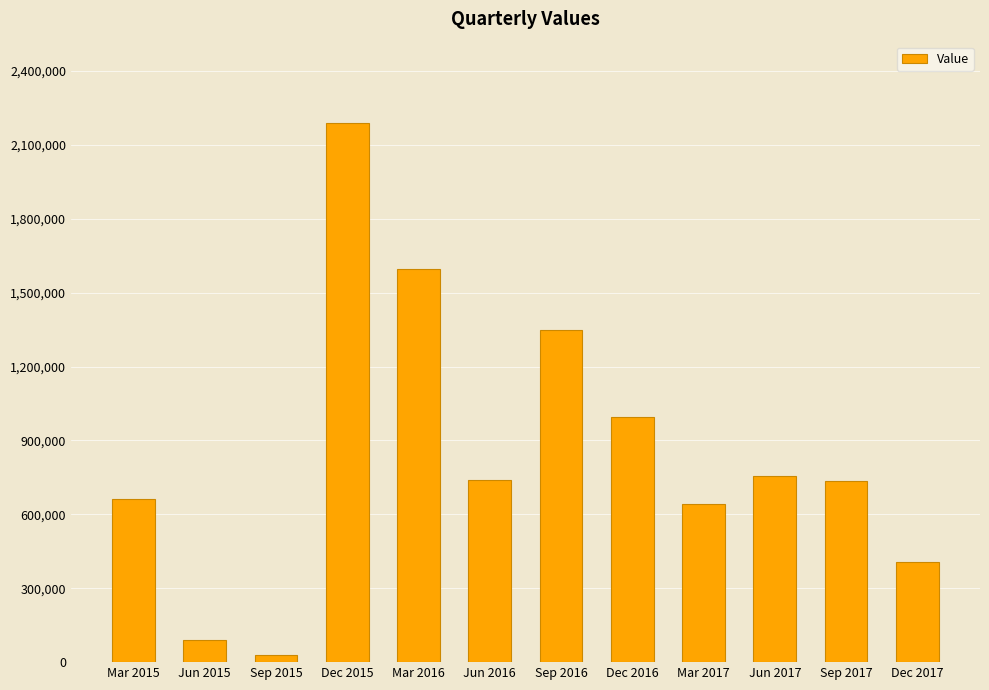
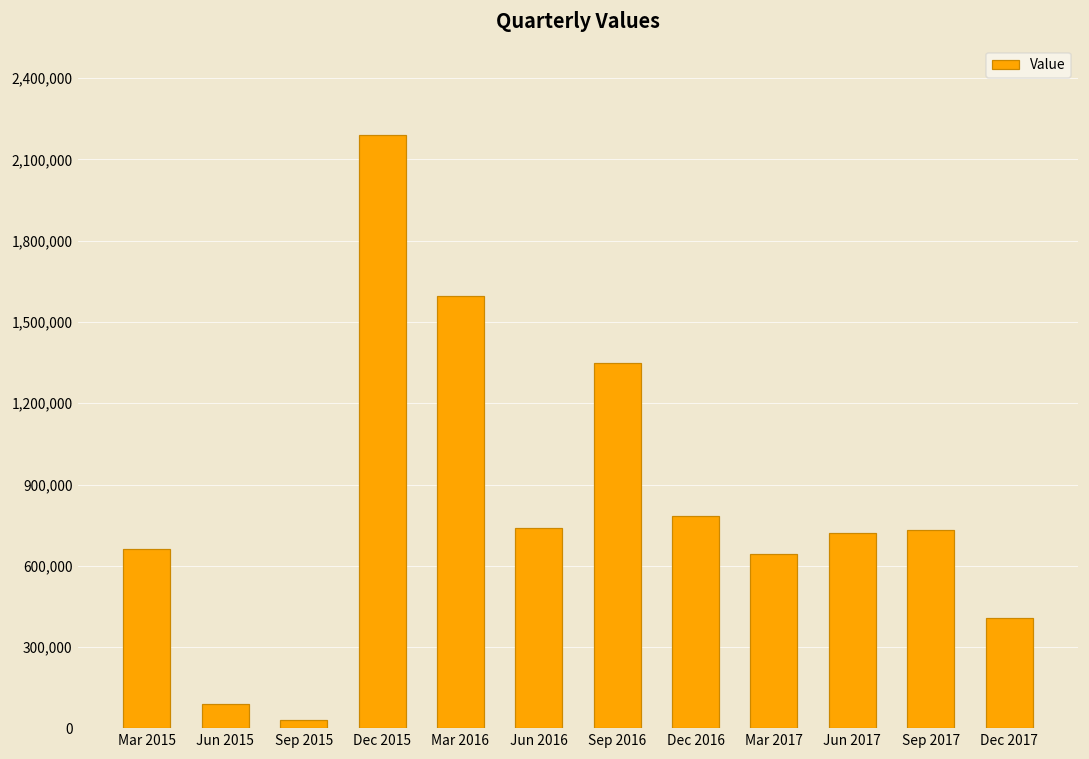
Dec 2016: 1,000,000 -> 780,000
Jun 2017: 750,000 -> 720,000
